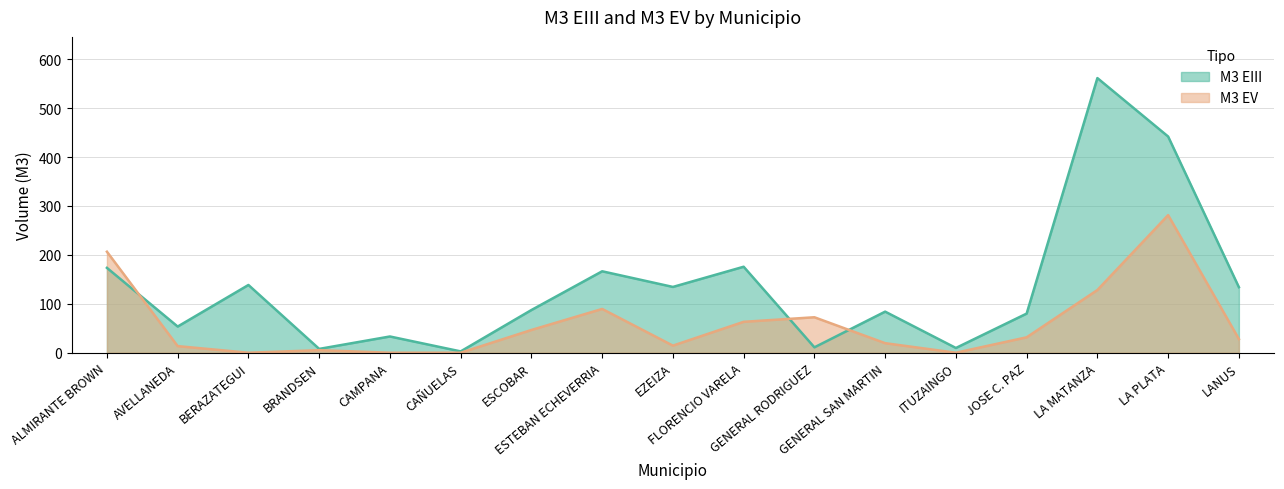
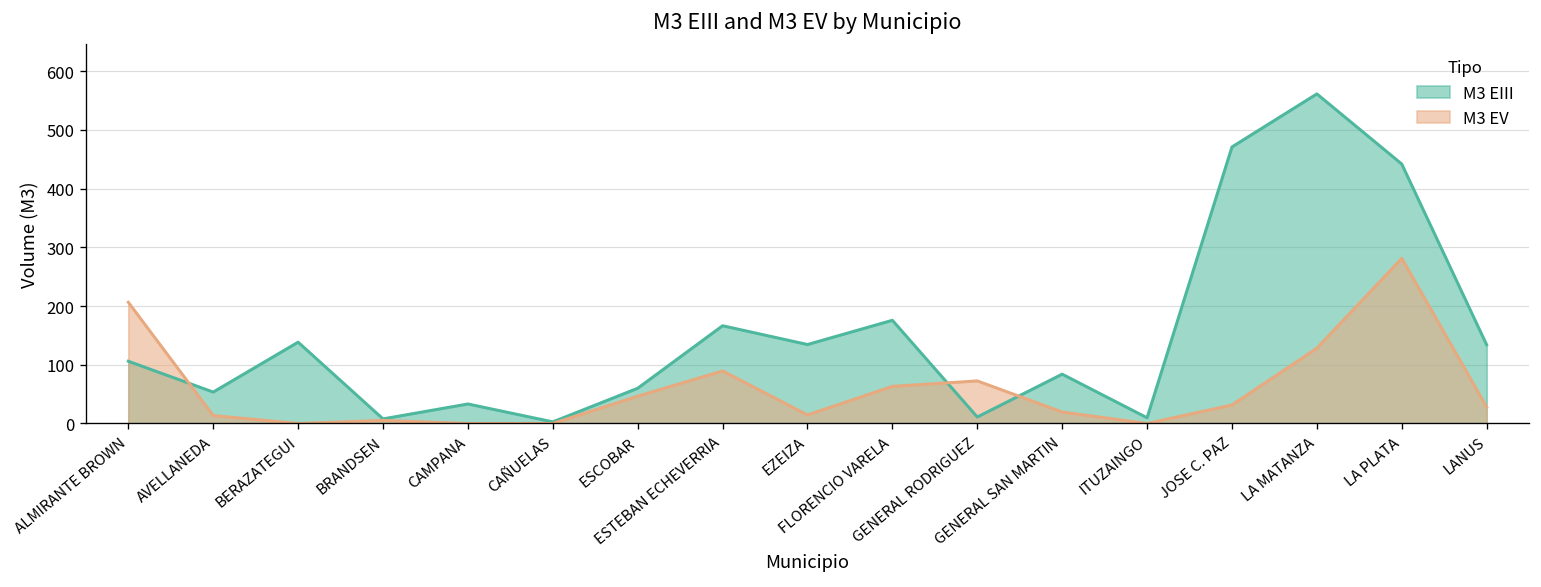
M3 EIII, ALMIRANTE BROWN: 170 -> 110
M3 EIII, ESCOBAR: 90 -> 60
M3 EIII, JOSE C. PAZ: 80 -> 470
